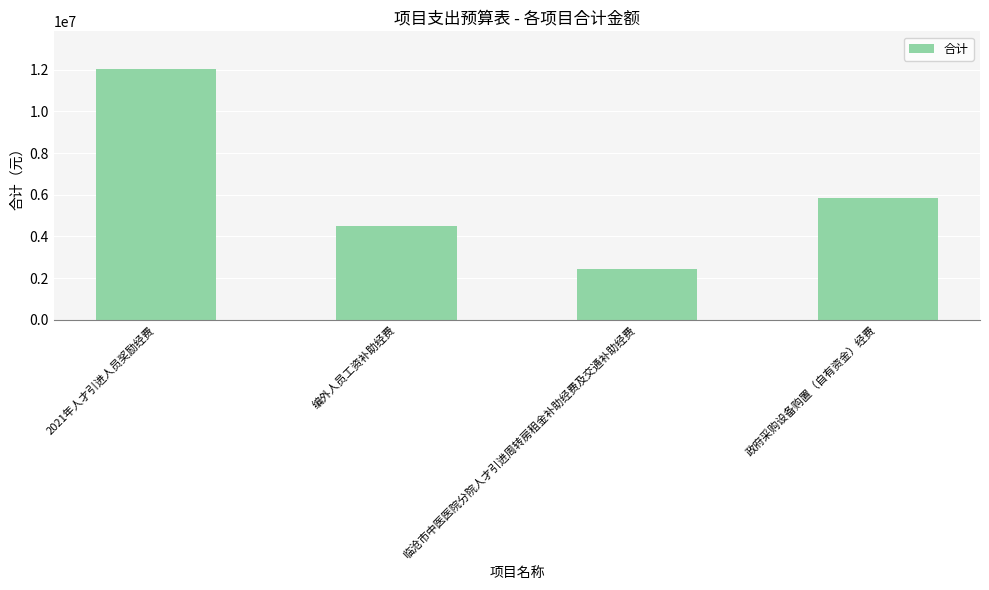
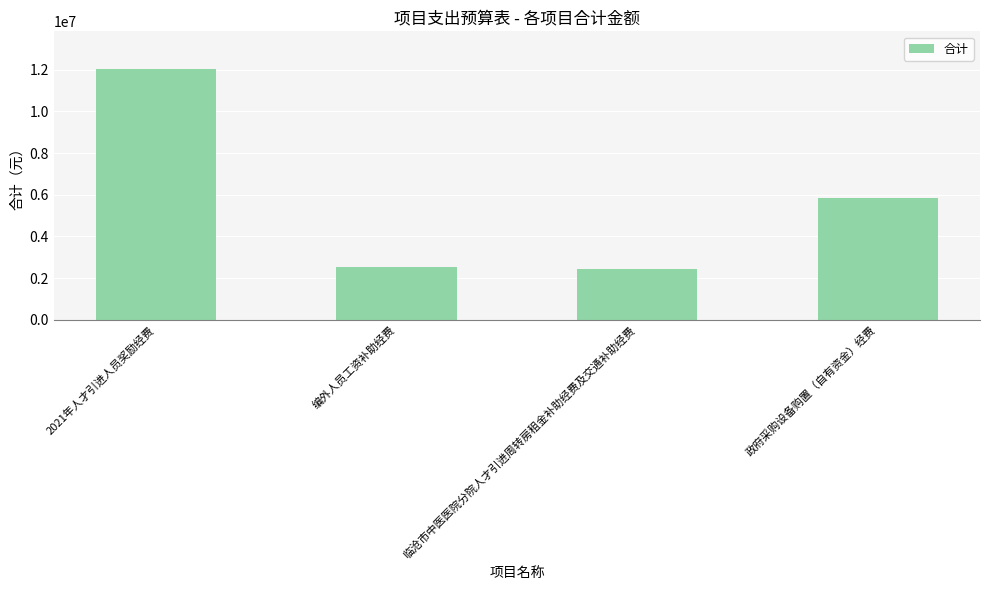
编外人员工资补助经费: 4500000 -> 2500000
